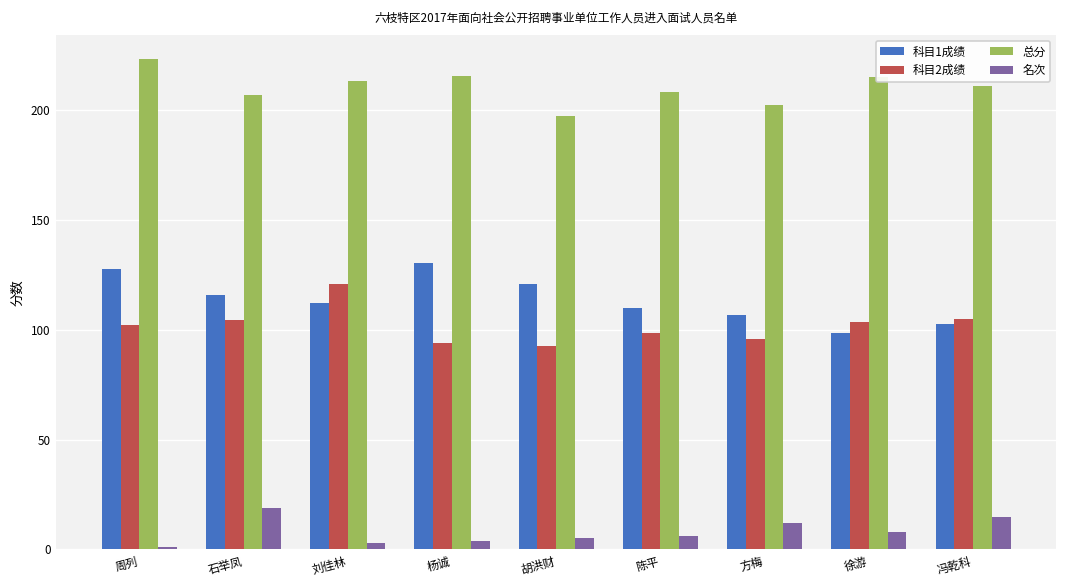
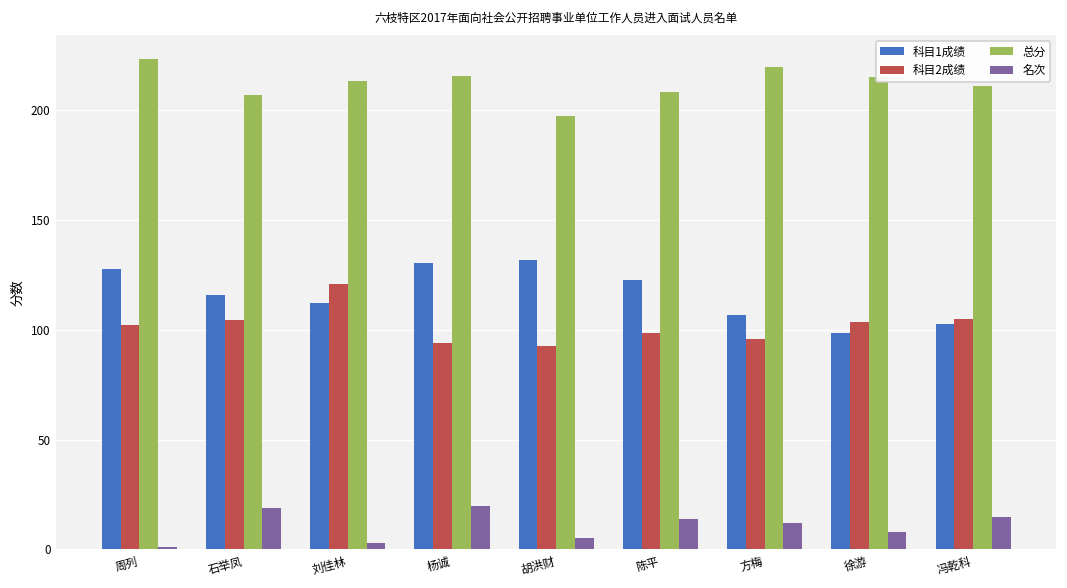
名次, 杨诚: 4 -> 20
科目1成绩, 胡洪财: 121 -> 132
科目1成绩, 陈平: 110 -> 123
名次, 陈平: 6 -> 14
总分, 方梅: 202 -> 219
